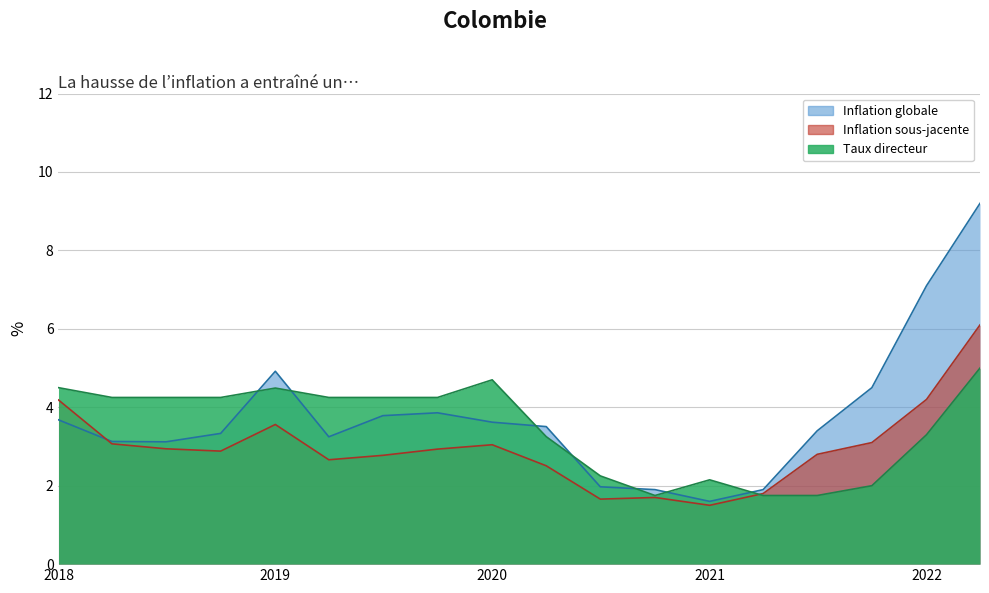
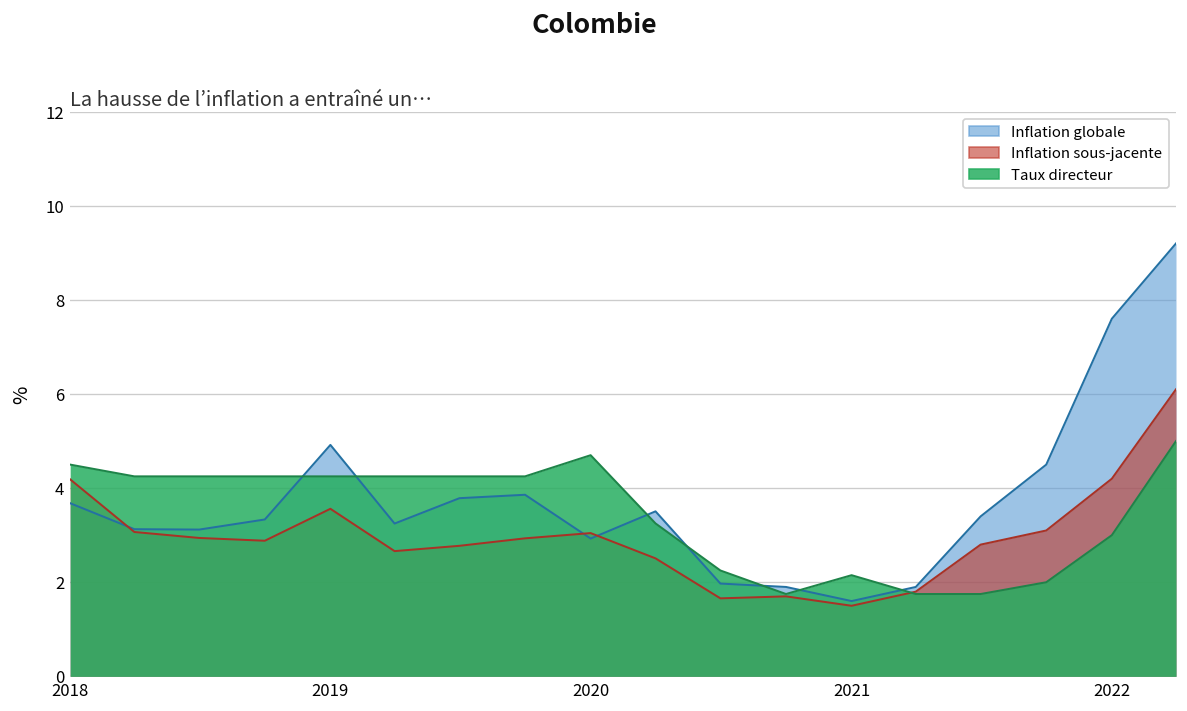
Taux directeur, 2019: 4.5 -> 4.3
Inflation globale, 2020: 3.6 -> 2.9
Inflation globale, 2022: 7.1 -> 7.6
Taux directeur, 2022: 3.3 -> 3.0
